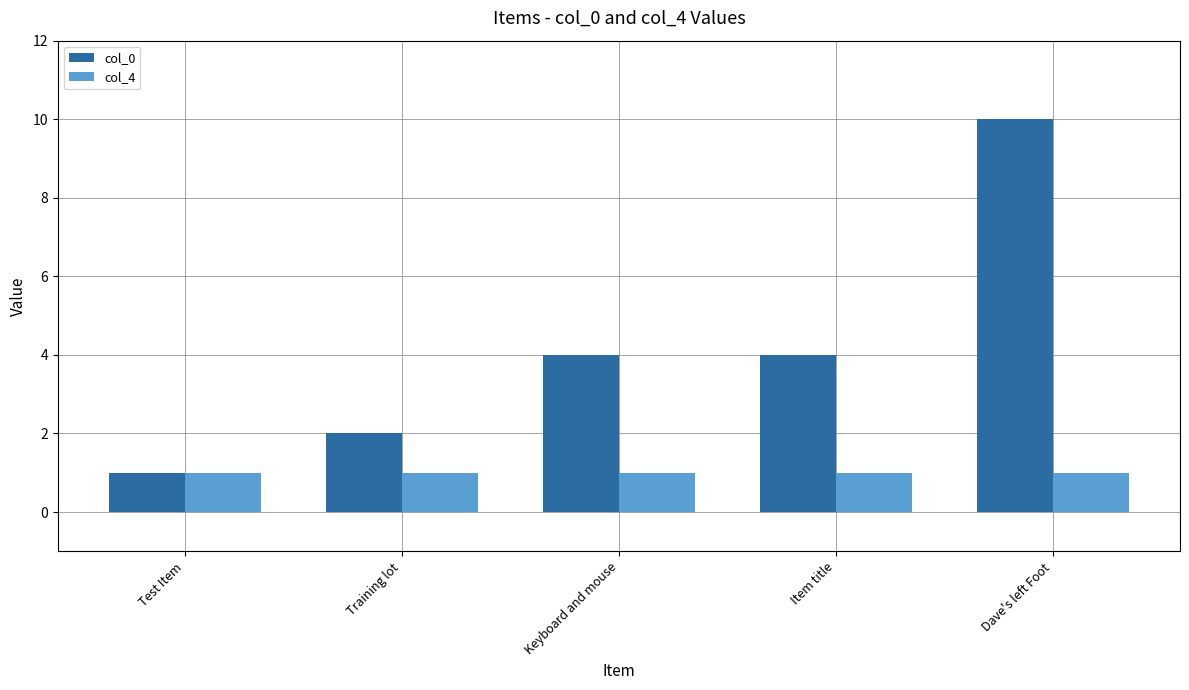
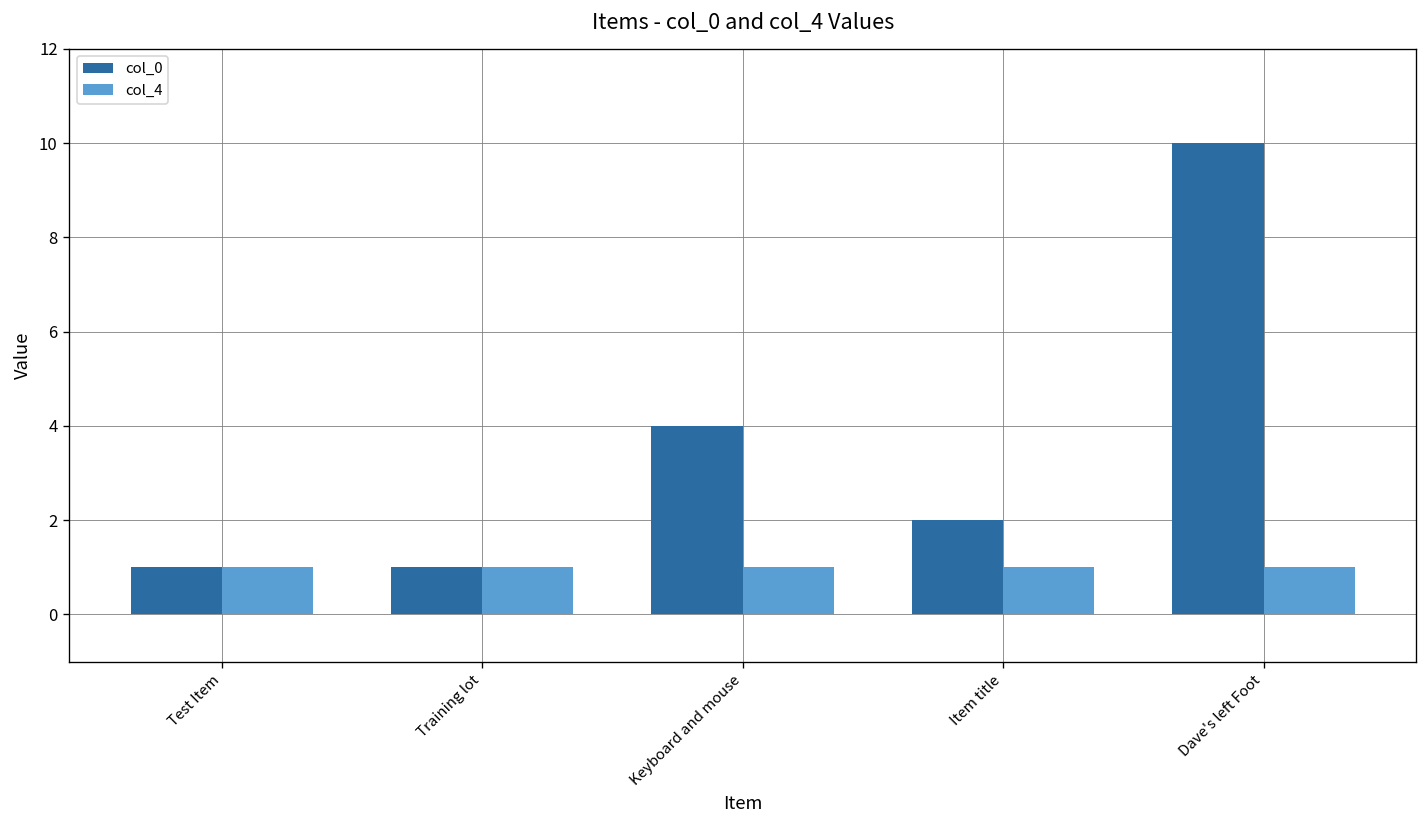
col_0, Training lot: 2 -> 1
col_0, Item title: 4 -> 2
